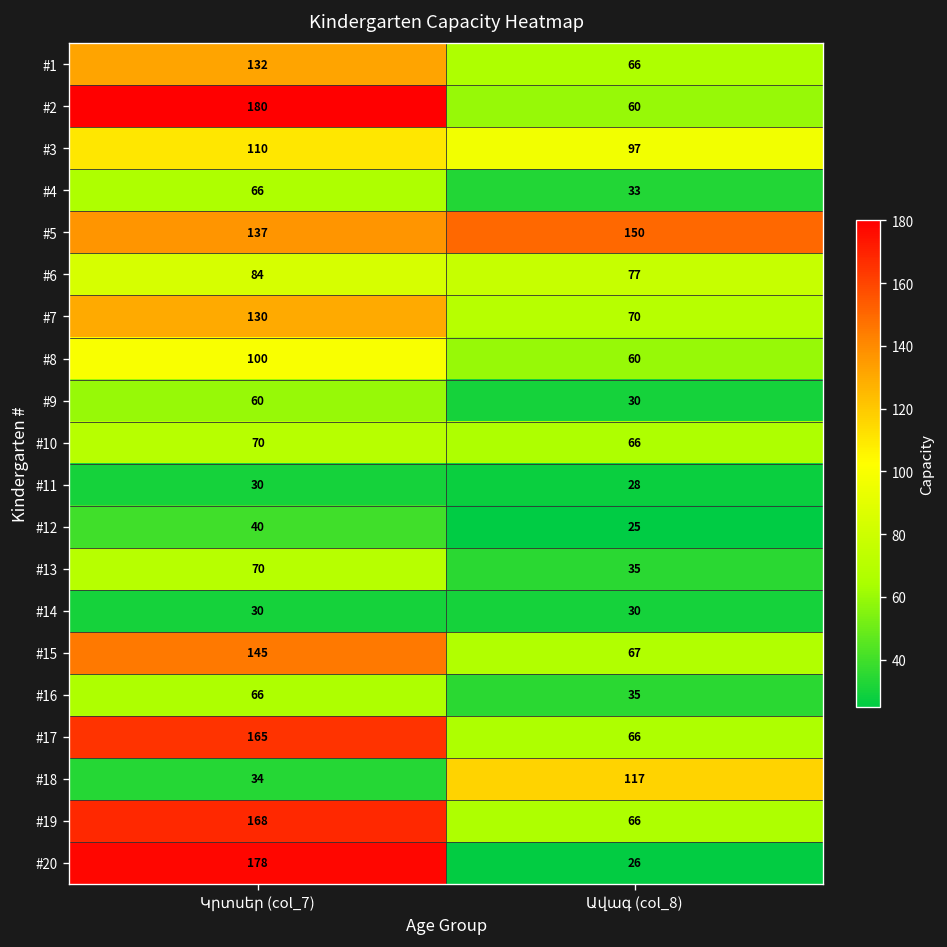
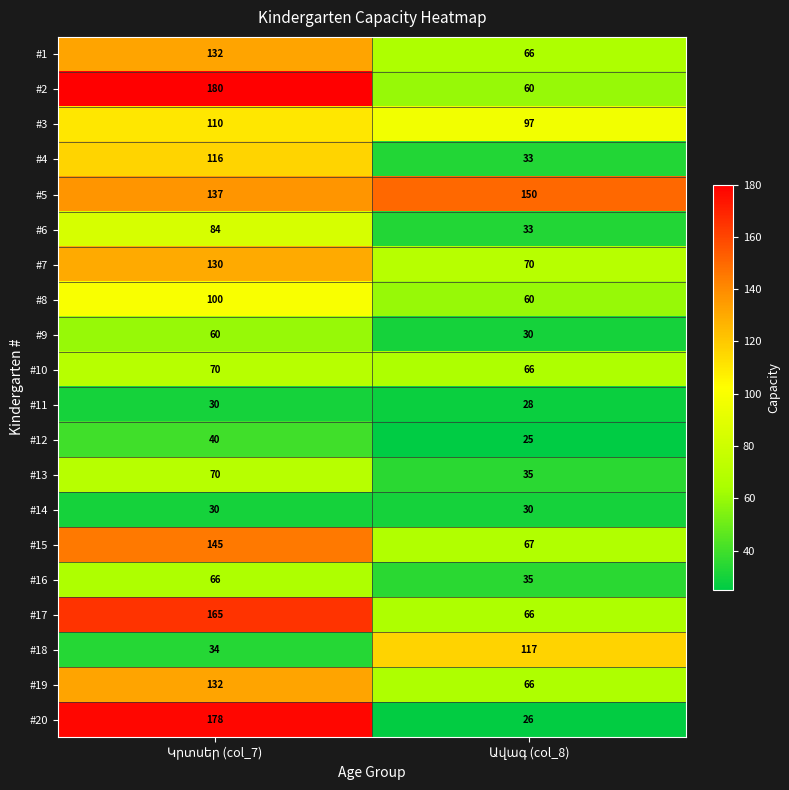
#4, Կրտսեր (col_7): 66 -> 116
#6, Ավագ (col_8): 77 -> 33
#19, Կրտսեր (col_7): 168 -> 132
